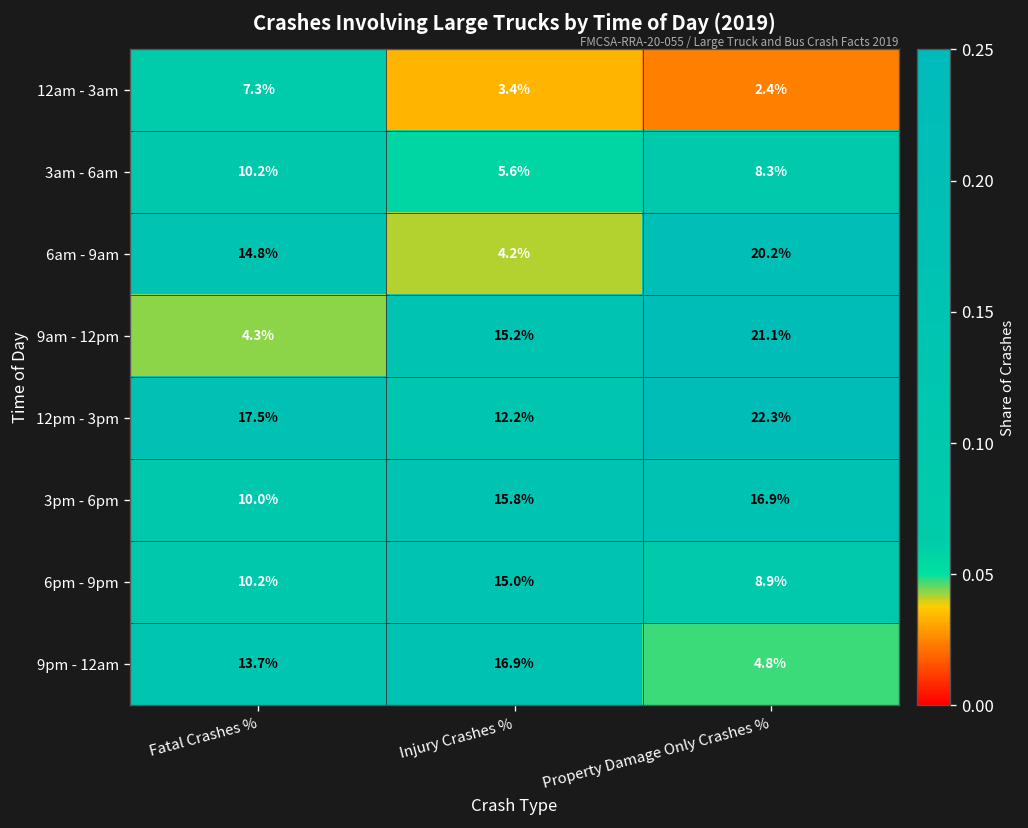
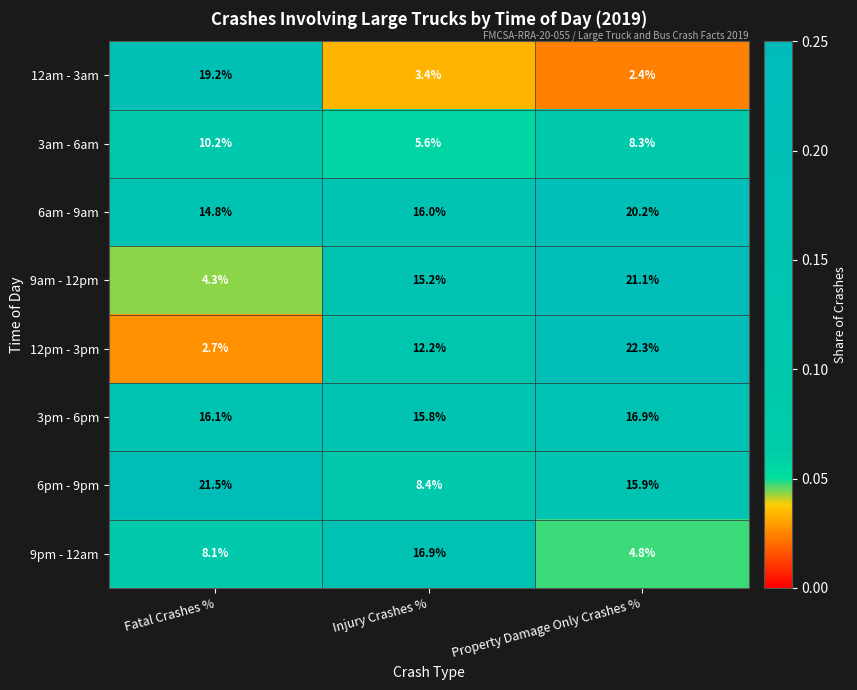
12am - 3am, Fatal Crashes %: 7.3% -> 19.2%
6am - 9am, Injury Crashes %: 4.2% -> 16.0%
12pm - 3pm, Fatal Crashes %: 17.5% -> 2.7%
3pm - 6pm, Fatal Crashes %: 10.0% -> 16.1%
6pm - 9pm, Fatal Crashes %: 10.2% -> 21.5%
6pm - 9pm, Injury Crashes %: 15.0% -> 8.4%
6pm - 9pm, Property Damage Only Crashes %: 8.9% -> 15.9%
9pm - 12am, Fatal Crashes %: 13.7% -> 8.1%
